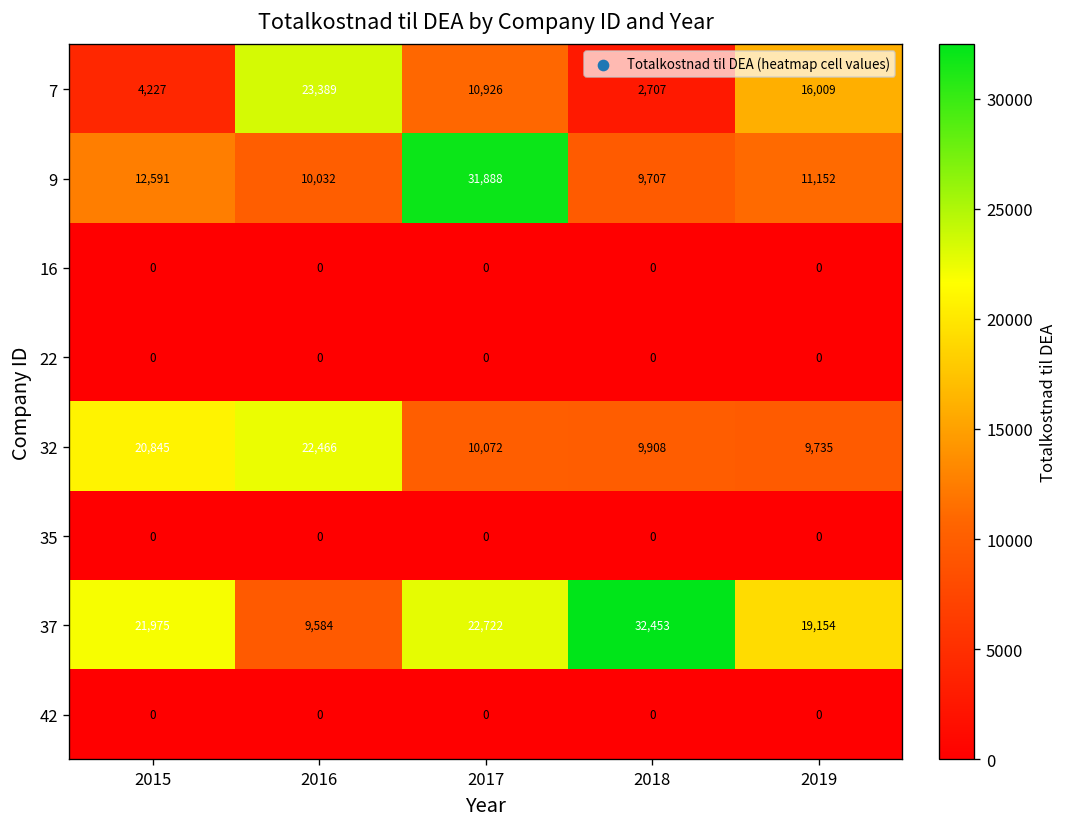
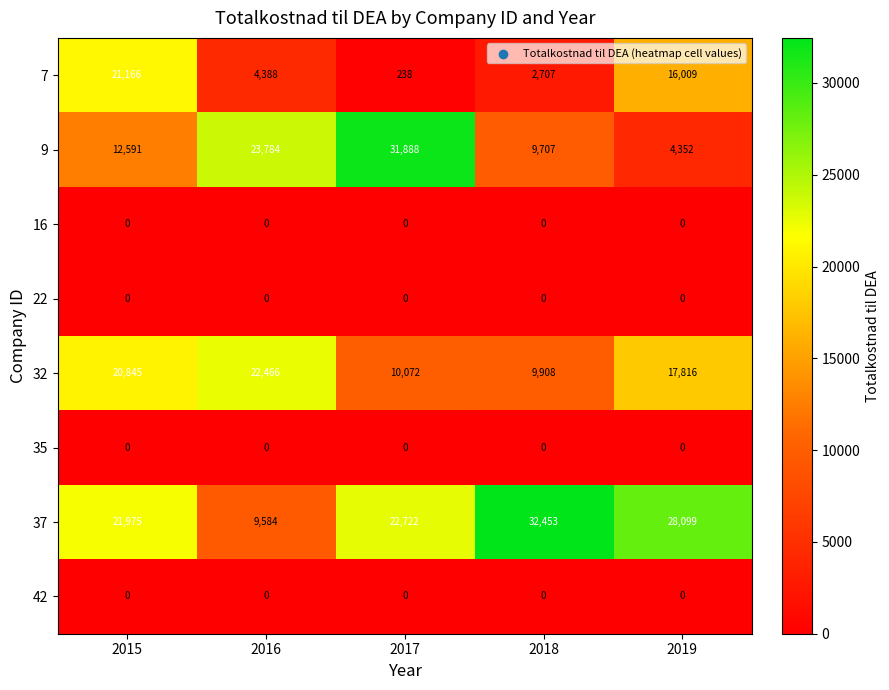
7, 2015: 4,227 -> 21,166
7, 2016: 23,389 -> 4,388
7, 2017: 10,926 -> 238
9, 2016: 10,032 -> 23,784
9, 2019: 11,152 -> 4,352
32, 2019: 9,735 -> 17,816
37, 2019: 19,154 -> 28,099
